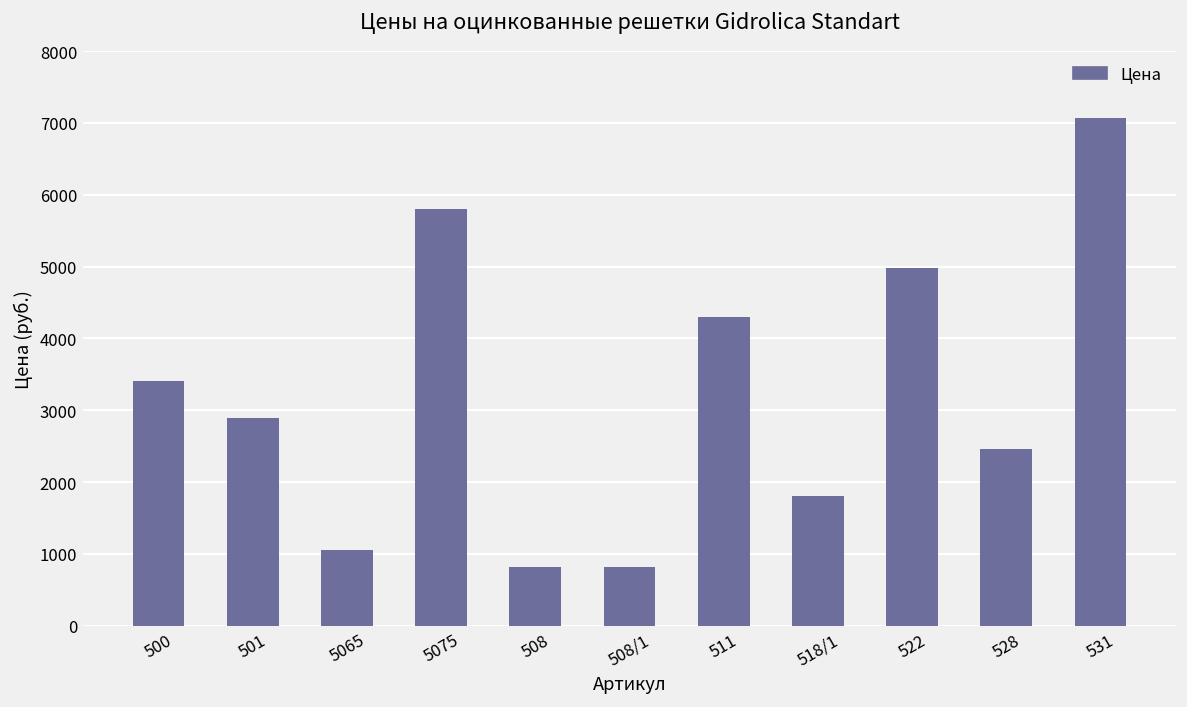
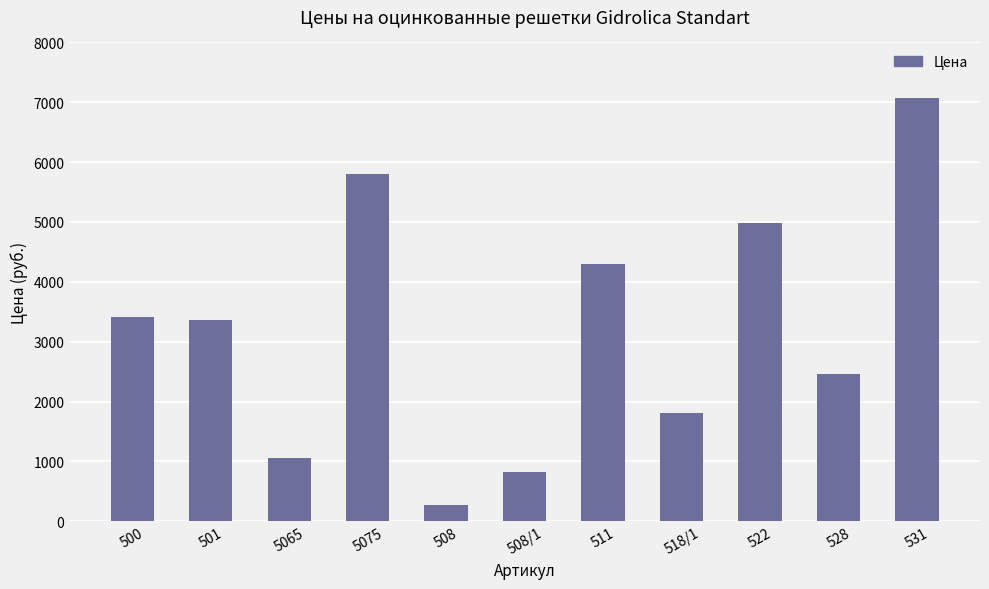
501: 2900 -> 3400
508: 800 -> 300
